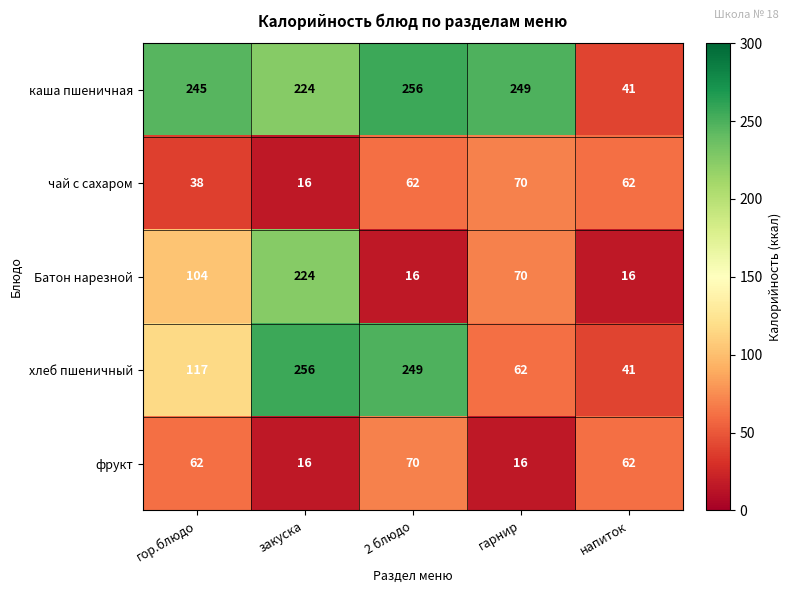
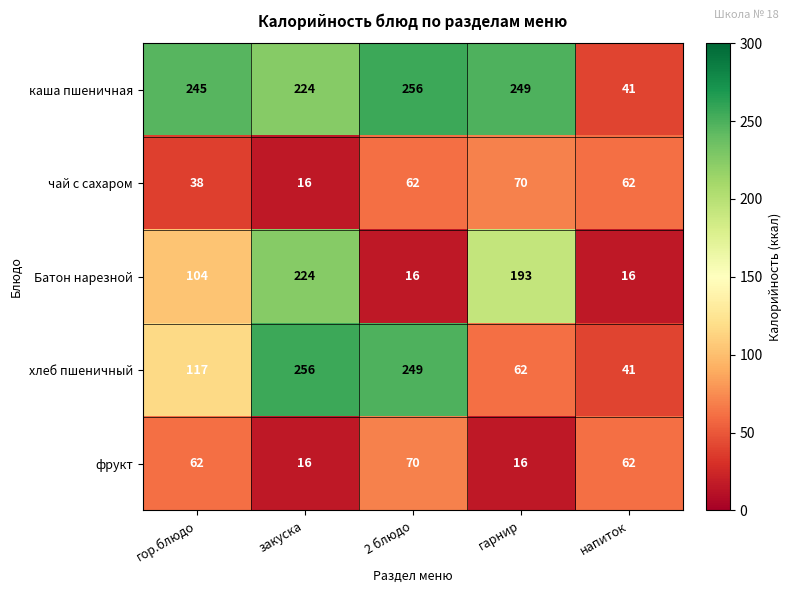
Батон нарезной, гарнир: 70 -> 193
